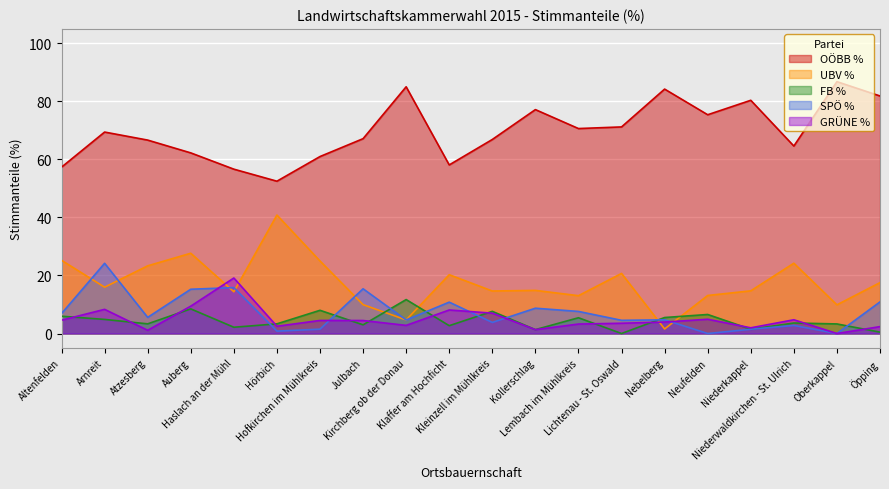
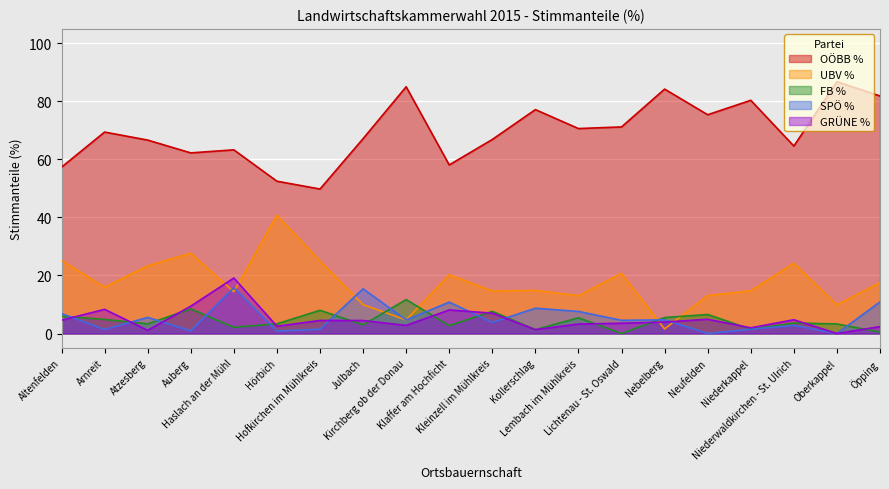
SPÖ %, Arnreit: 24 -> 1
SPÖ %, Auberg: 15 -> 1
OÖBB %, Haslach an der Mühl: 57 -> 63
OÖBB %, Hofkirchen im Mühlkreis: 61 -> 50
